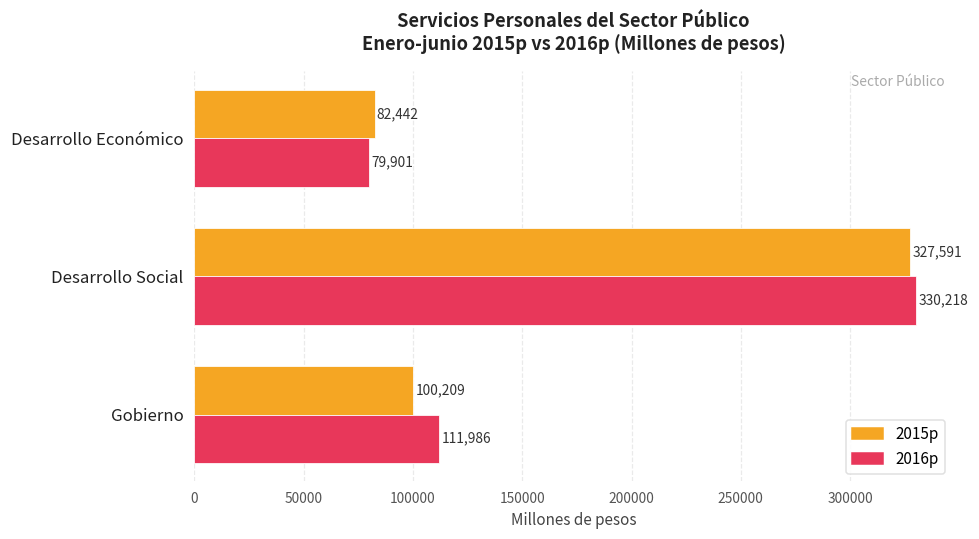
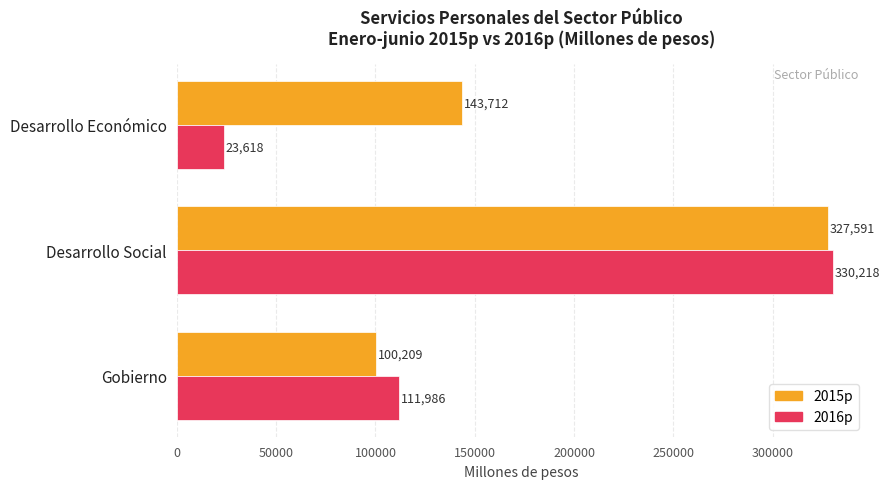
2015p, Desarrollo Económico: 82,442 -> 143,712
2016p, Desarrollo Económico: 79,901 -> 23,618
